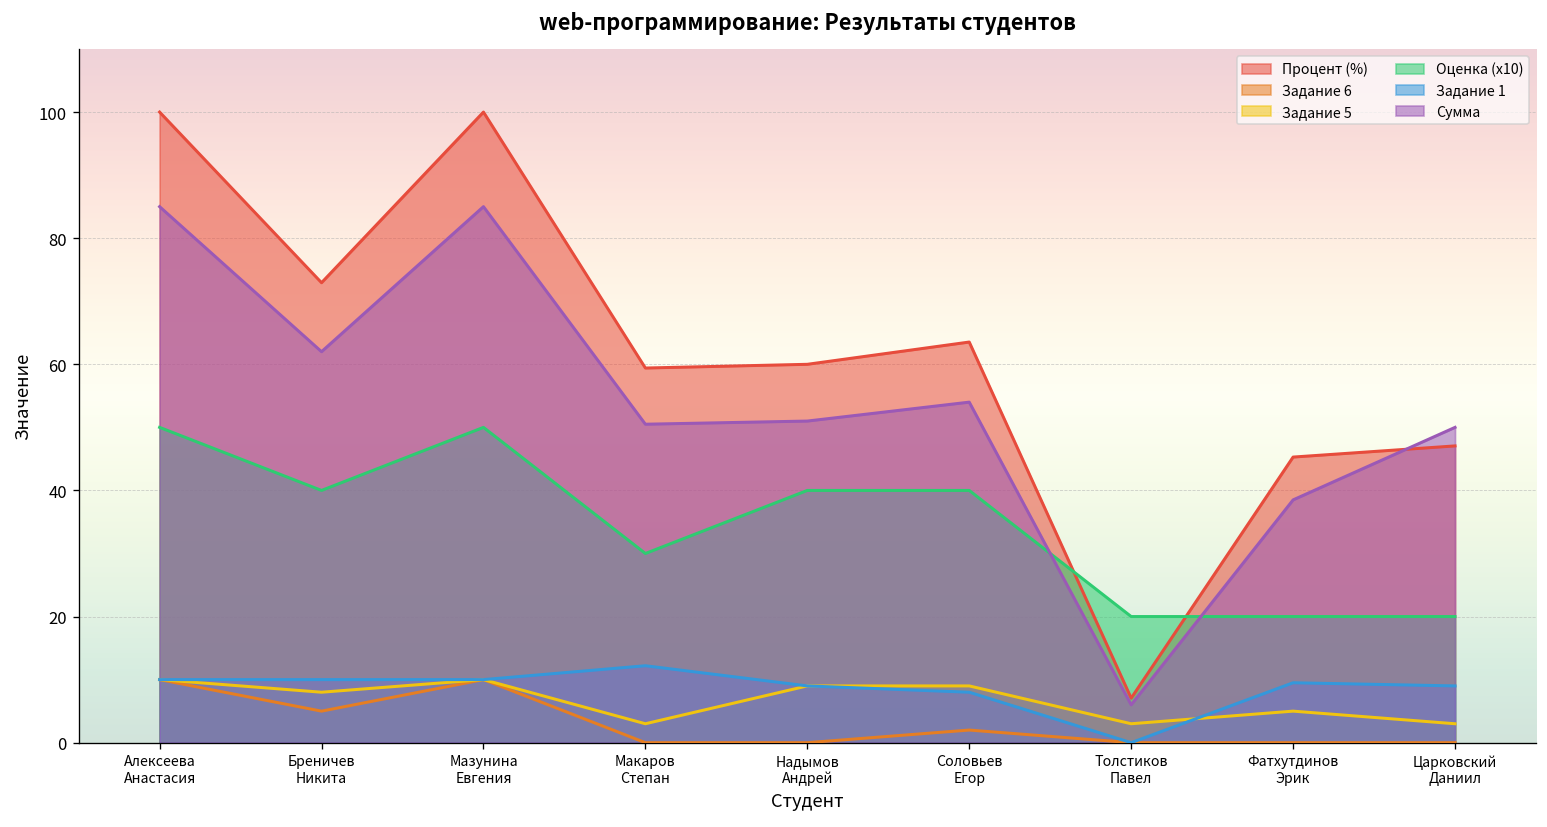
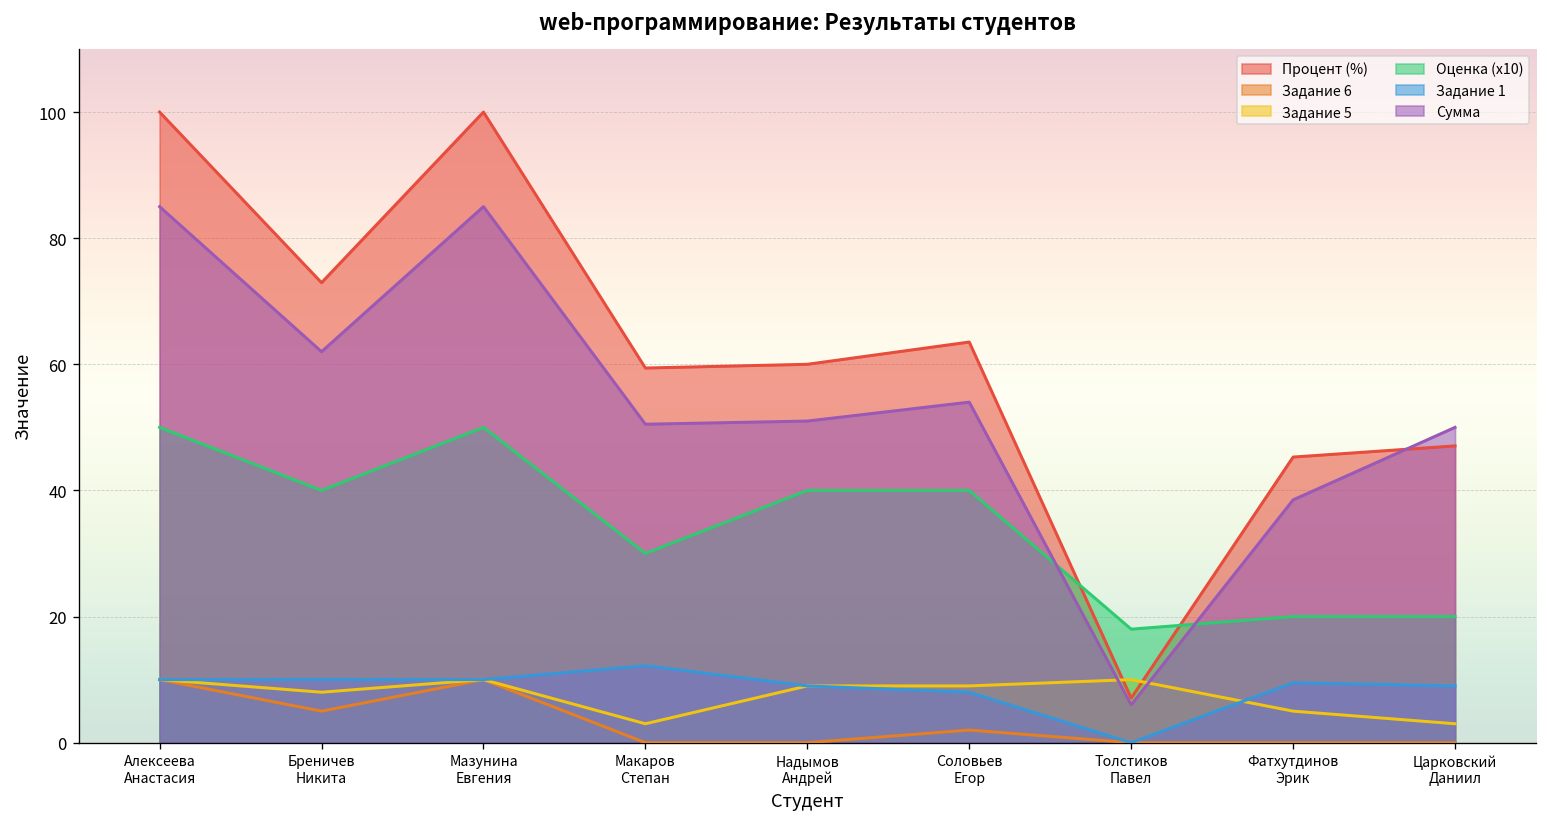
Задание 5, Толстиков Павел: 3 -> 10
Оценка (x10), Толстиков Павел: 20 -> 18
